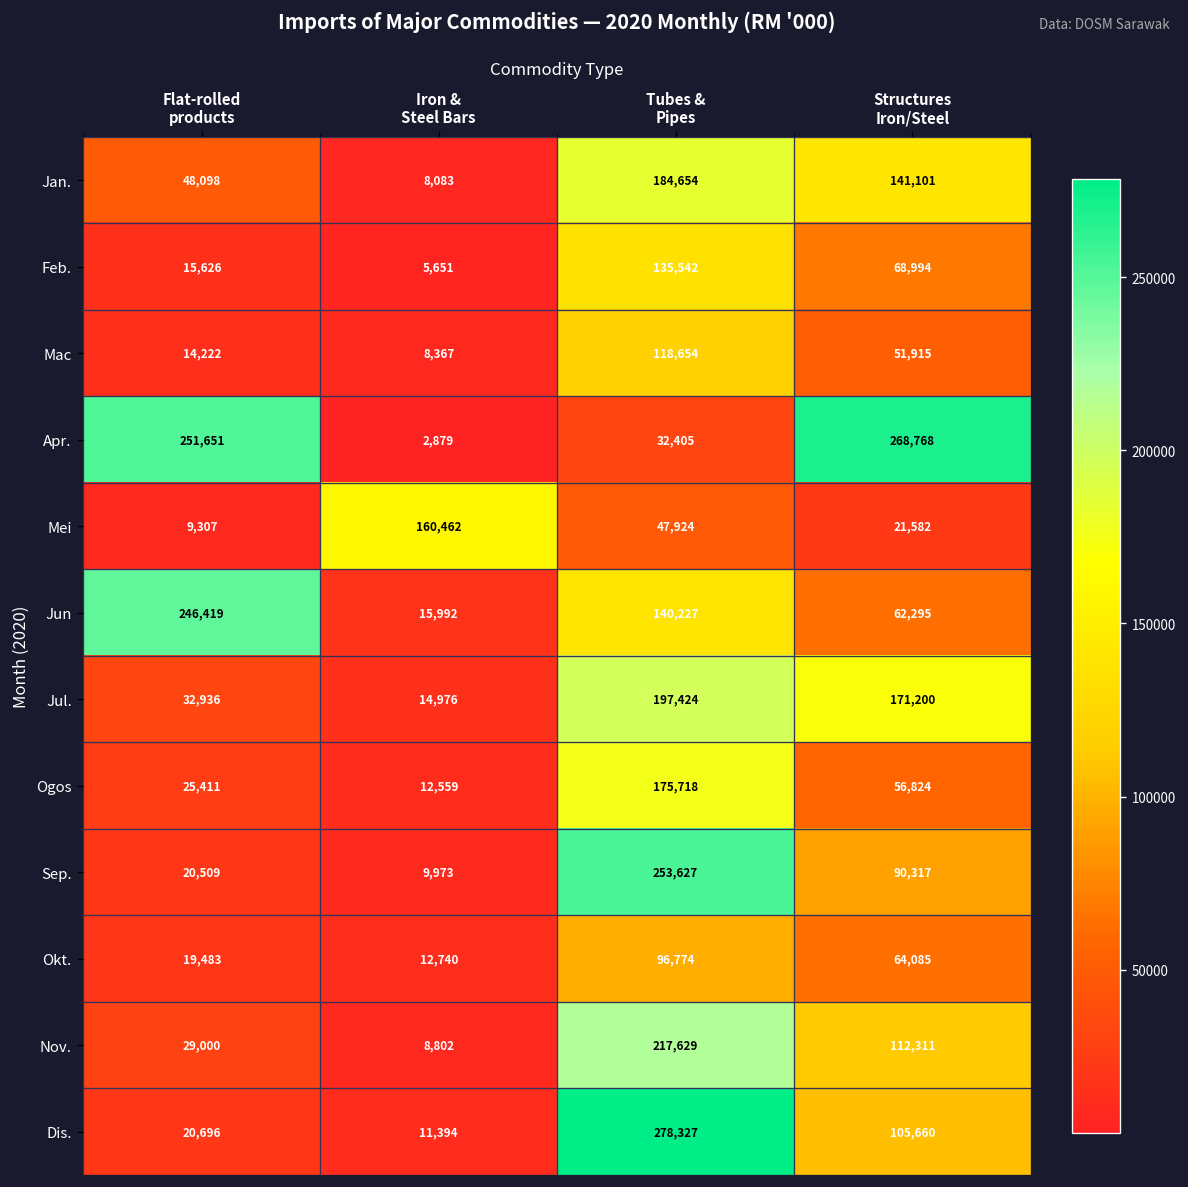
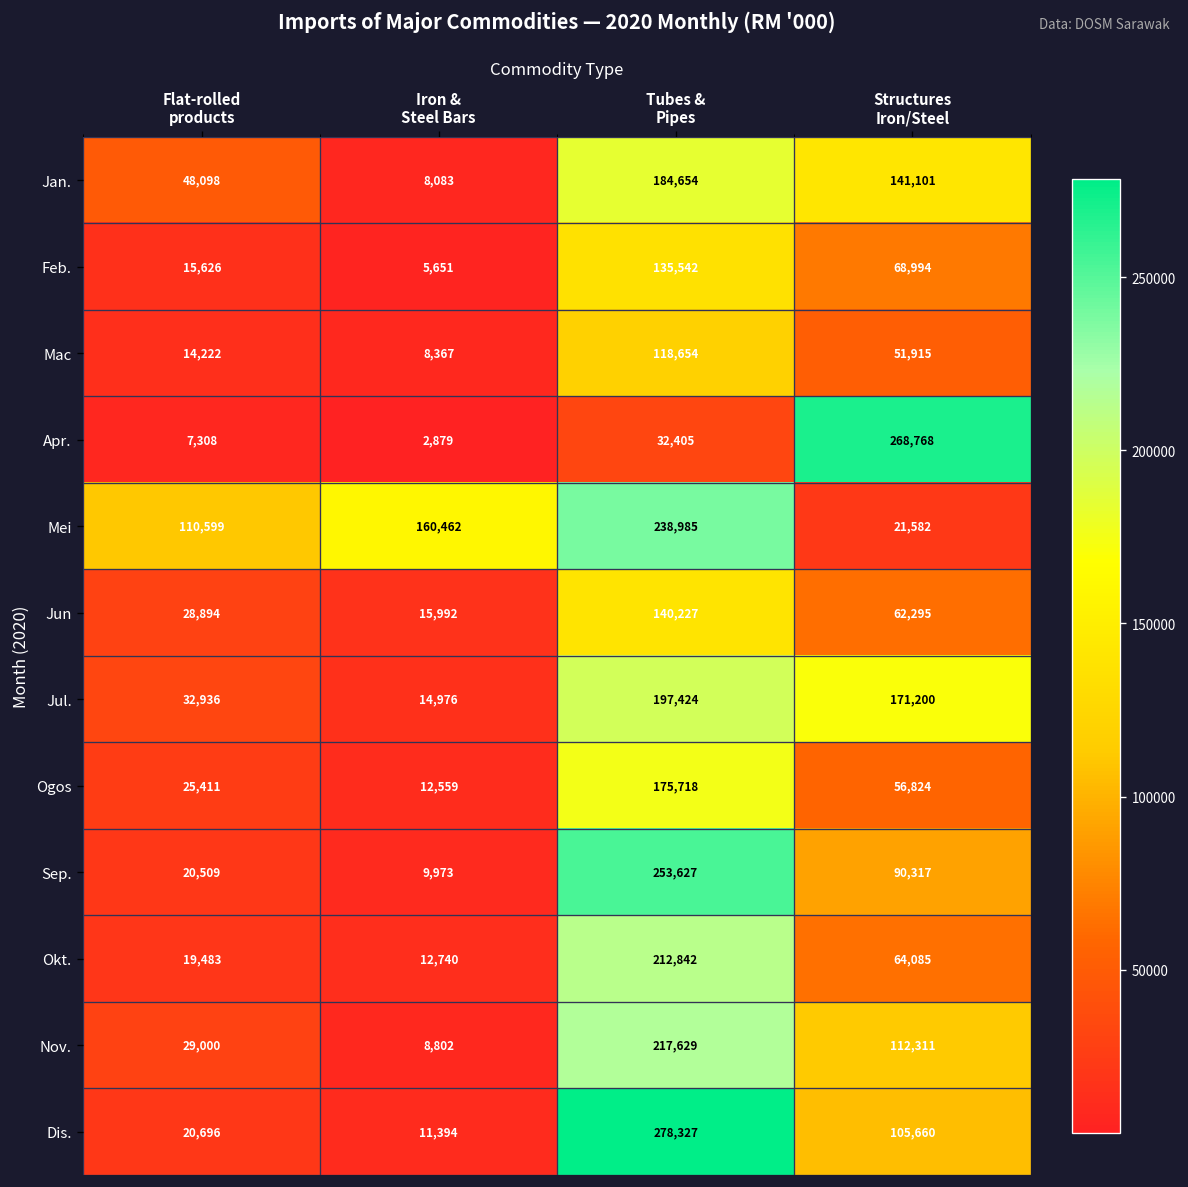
Apr., Flat-rolled products: 251,651 -> 7,308
Mei, Flat-rolled products: 9,307 -> 110,599
Mei, Tubes & Pipes: 47,924 -> 238,985
Jun, Flat-rolled products: 246,419 -> 28,894
Okt., Tubes & Pipes: 96,774 -> 212,842
